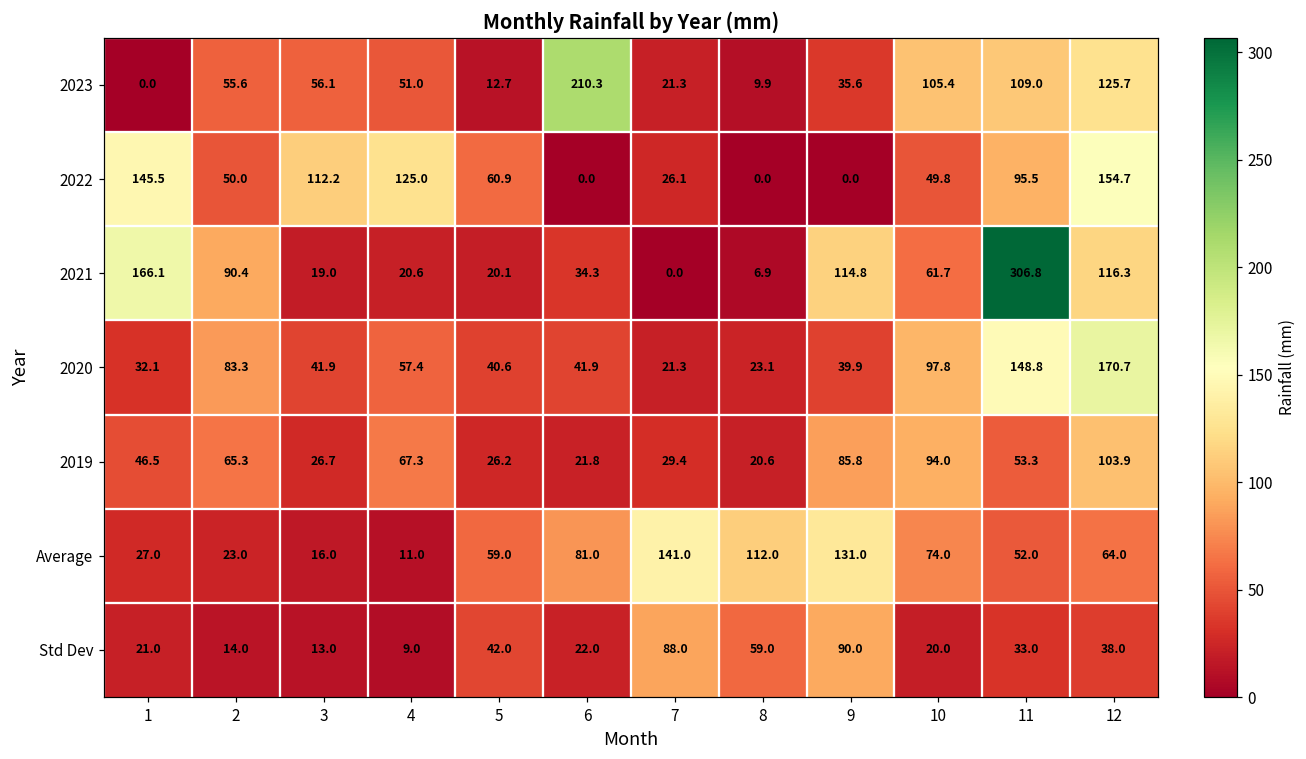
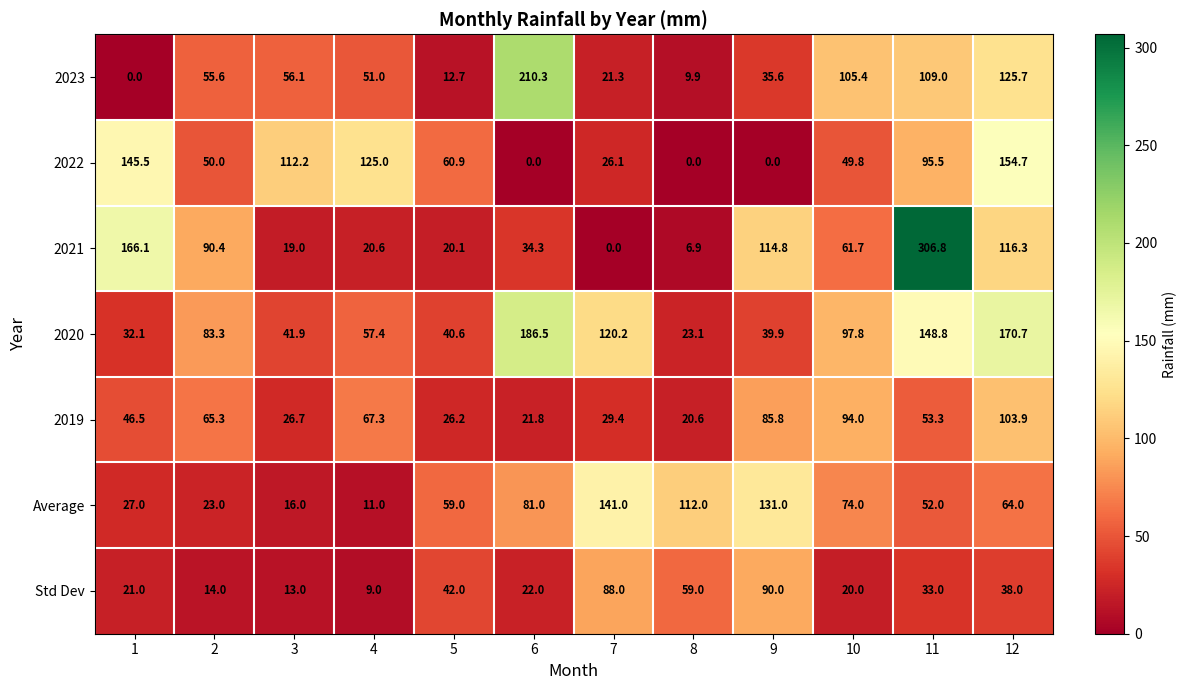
2020, 6: 41.9 -> 186.5
2020, 7: 21.3 -> 120.2
